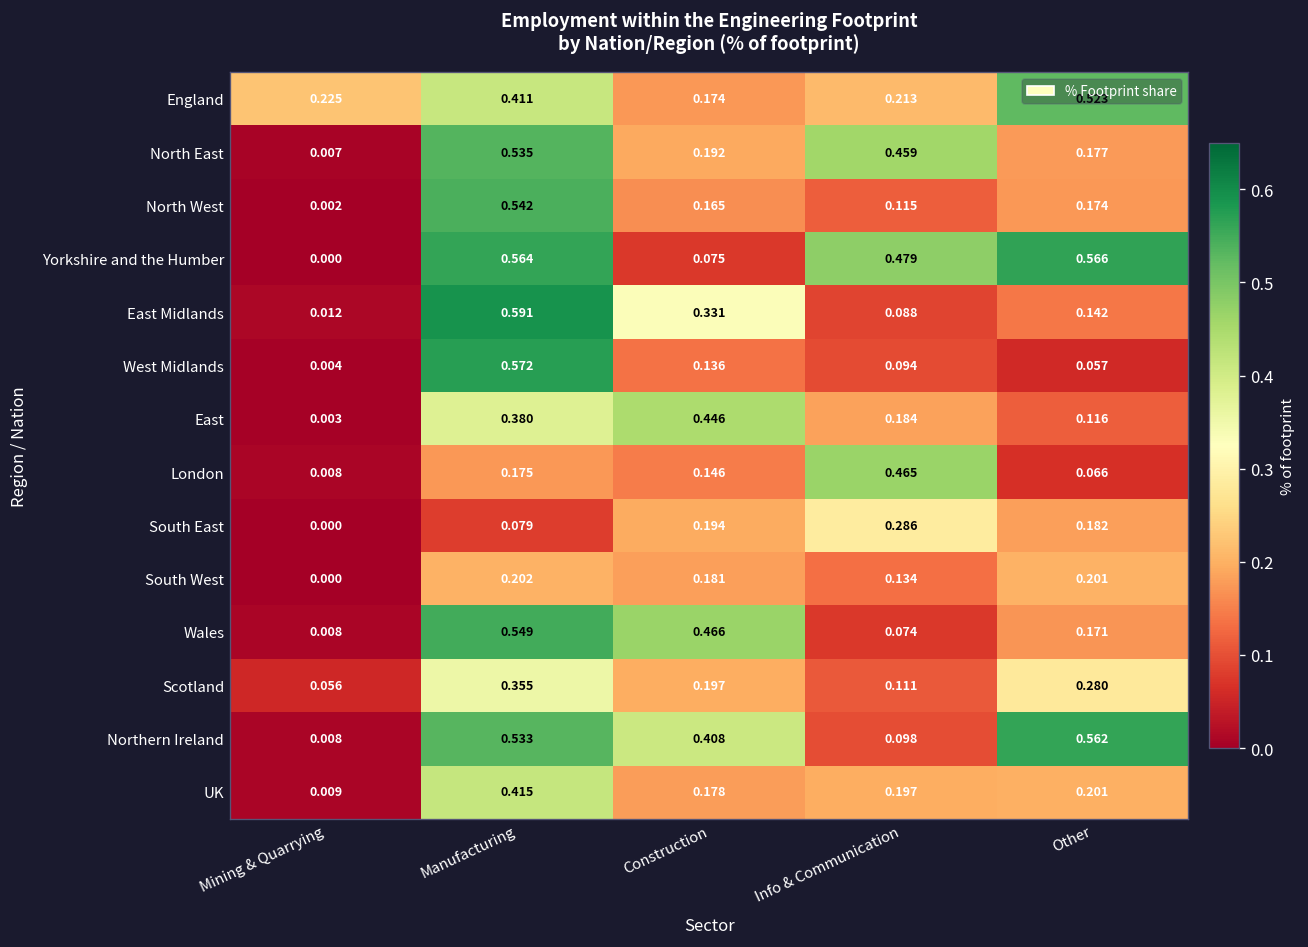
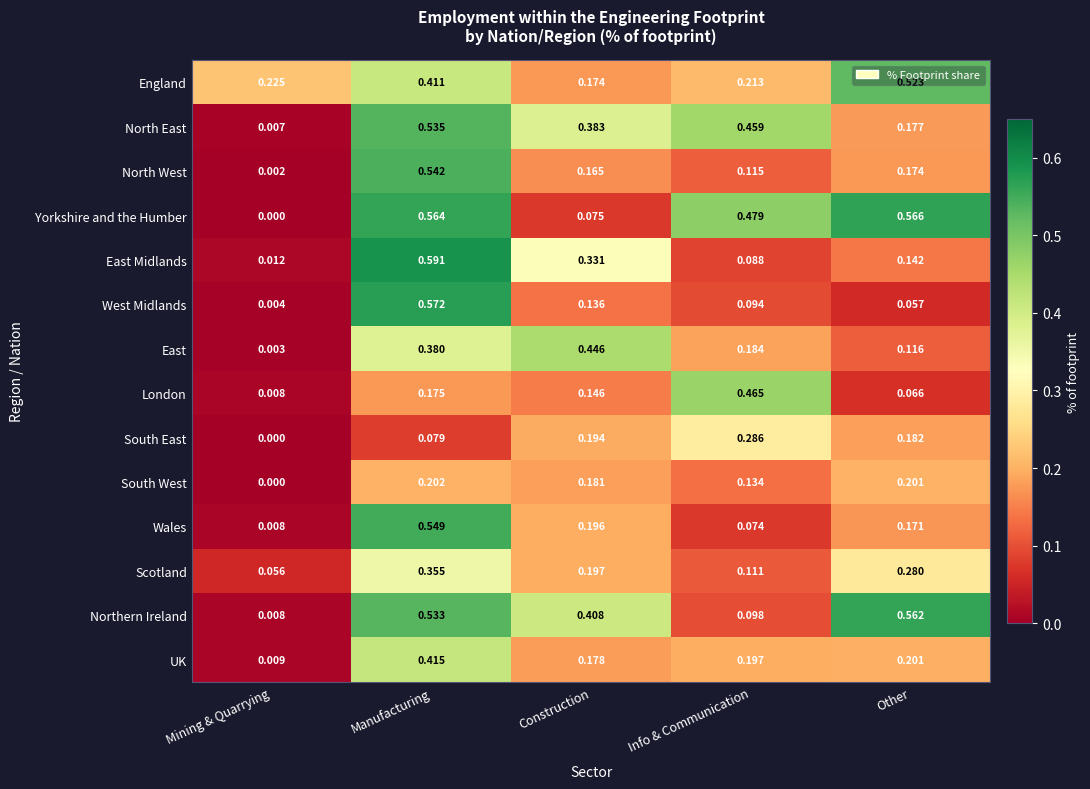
North East, Construction: 0.192 -> 0.383
Wales, Construction: 0.466 -> 0.196
